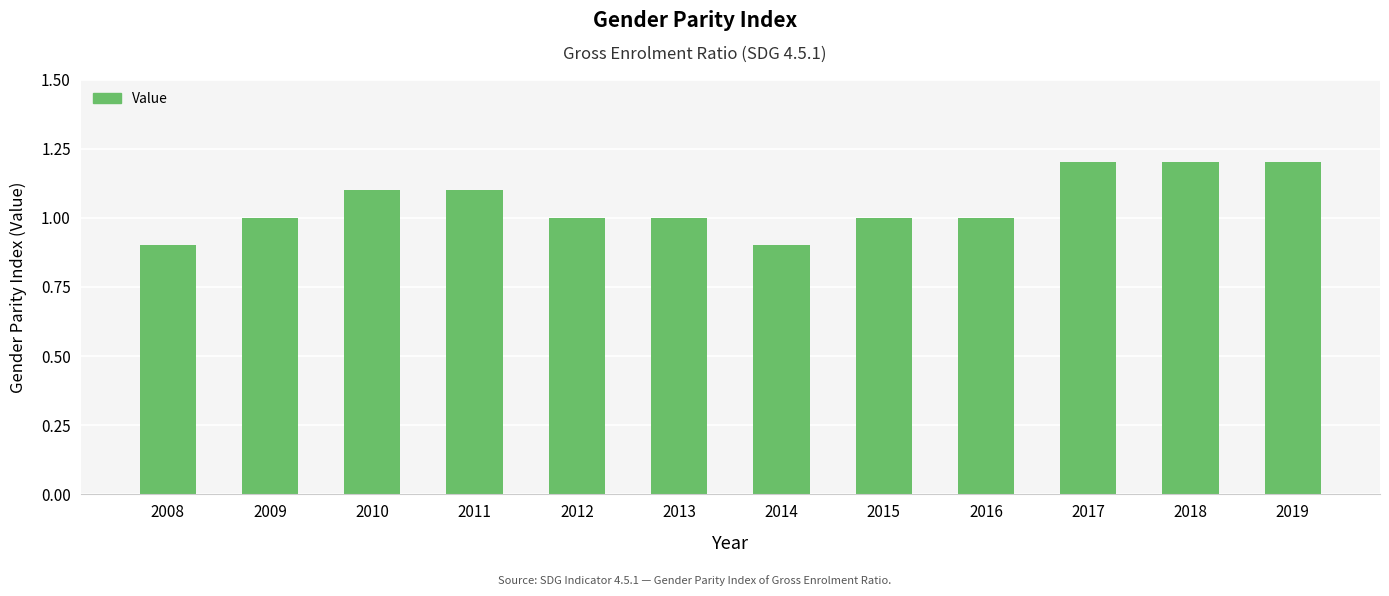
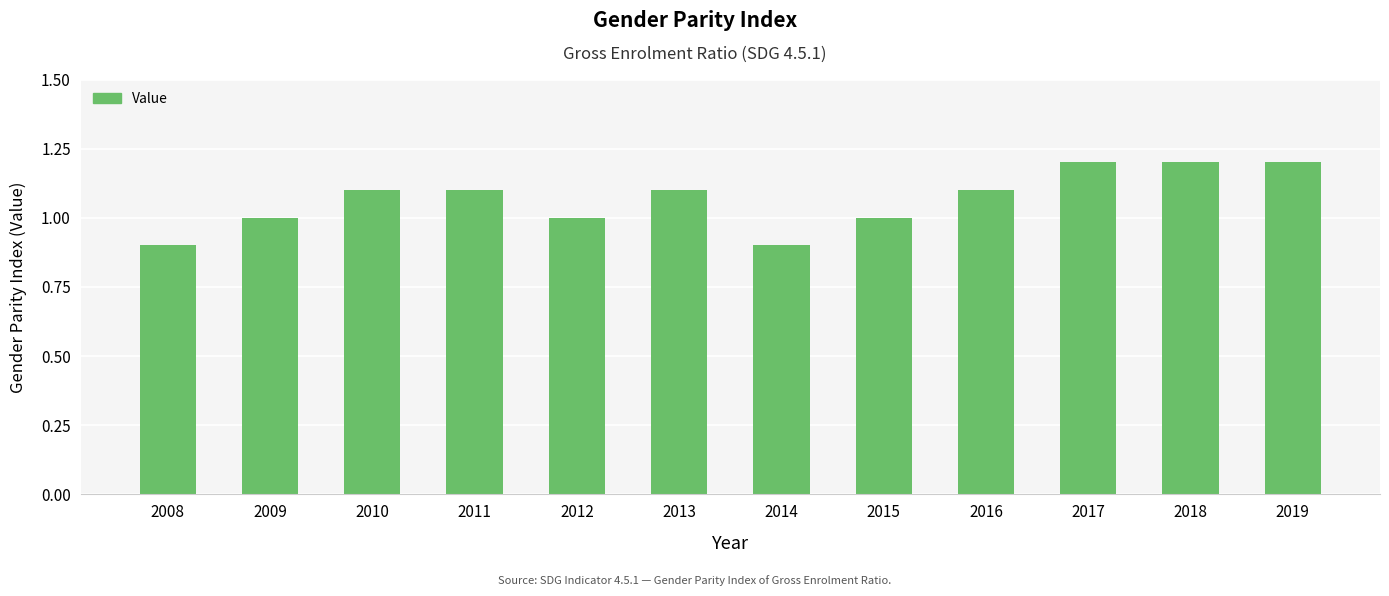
2013: 1.0 -> 1.1
2016: 1.0 -> 1.1
